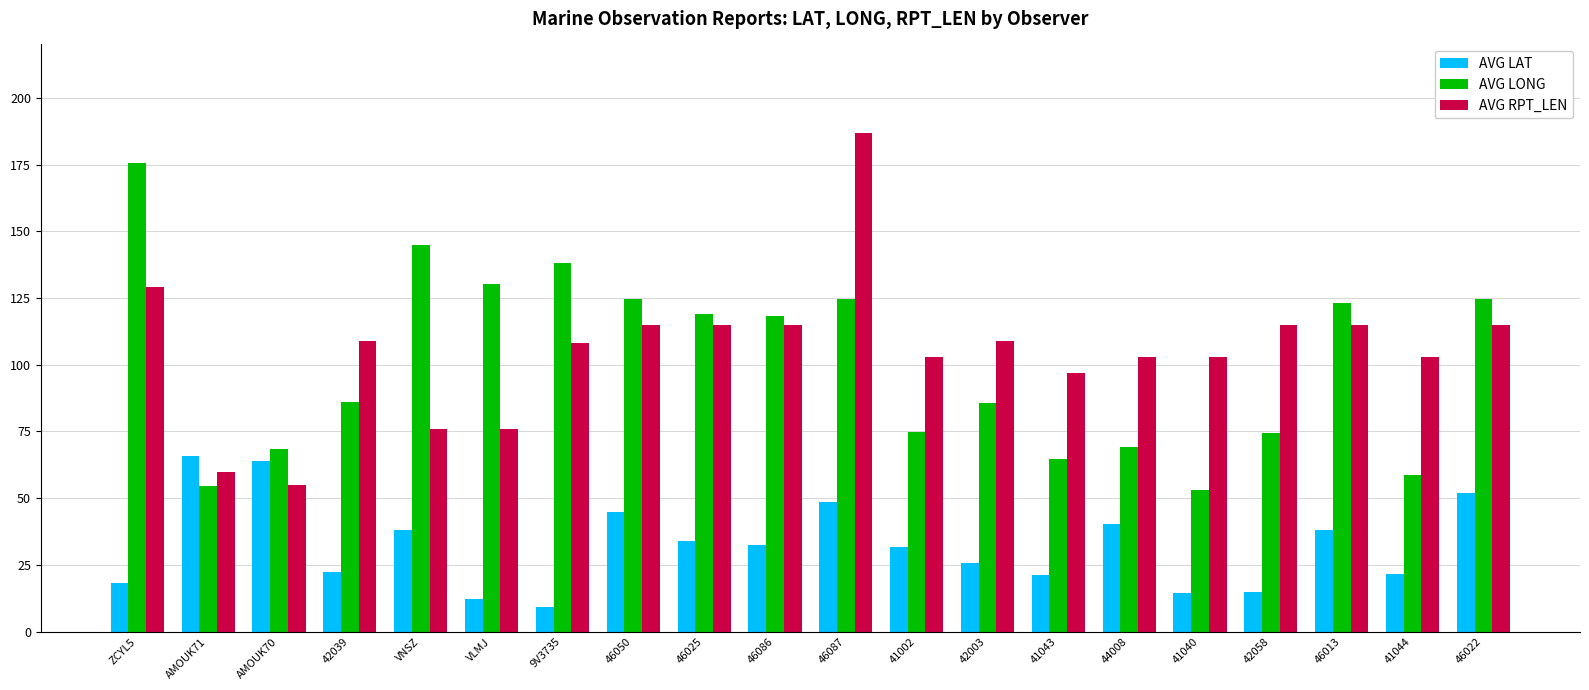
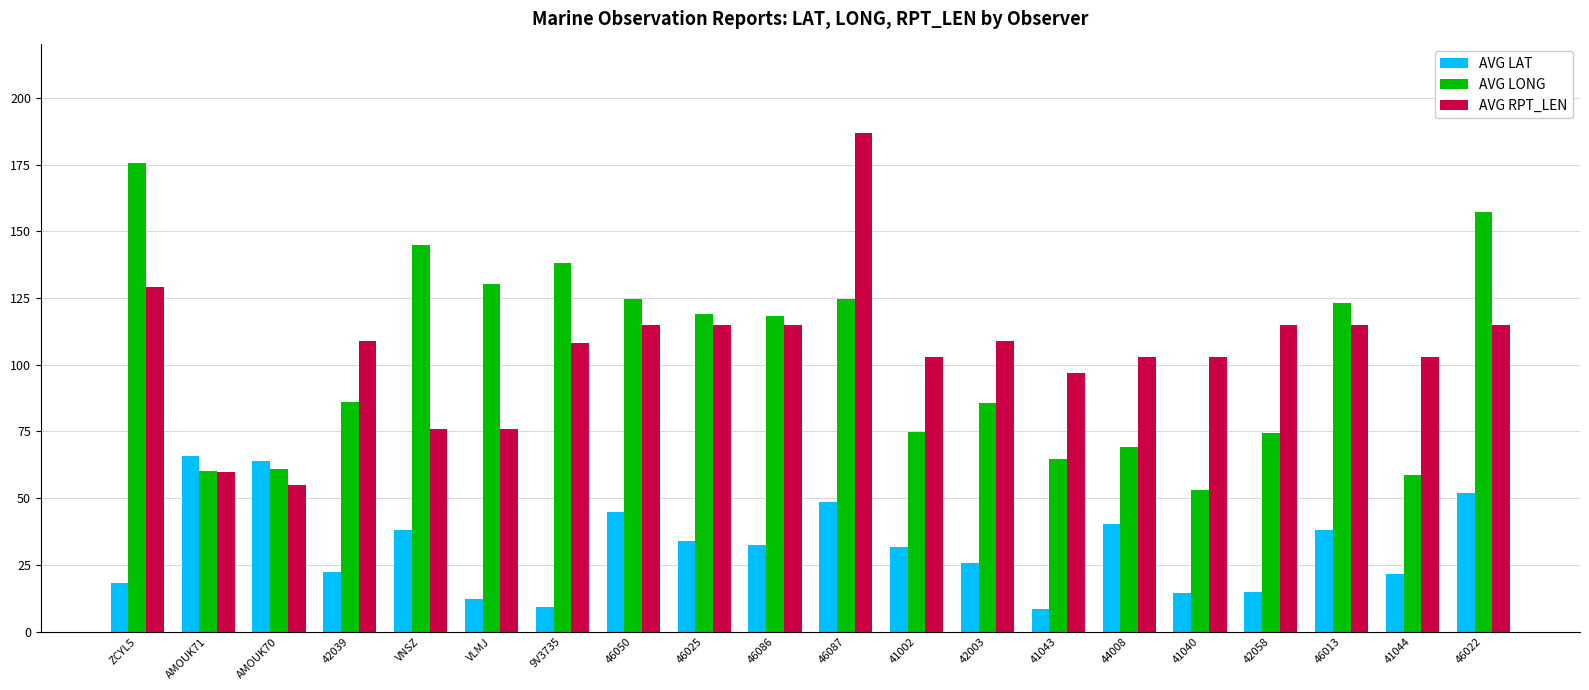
AVG LONG, AMOUK71: 55 -> 60
AVG LONG, AMOUK70: 68 -> 61
AVG LAT, 41043: 21 -> 9
AVG LONG, 46022: 125 -> 157
